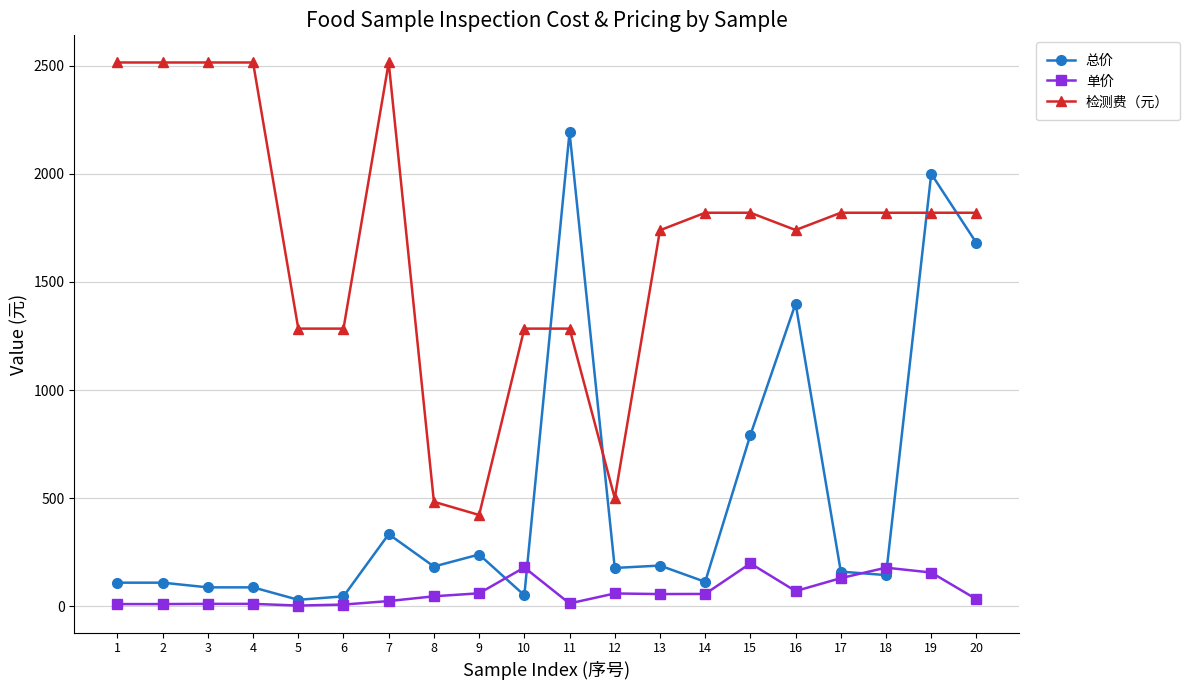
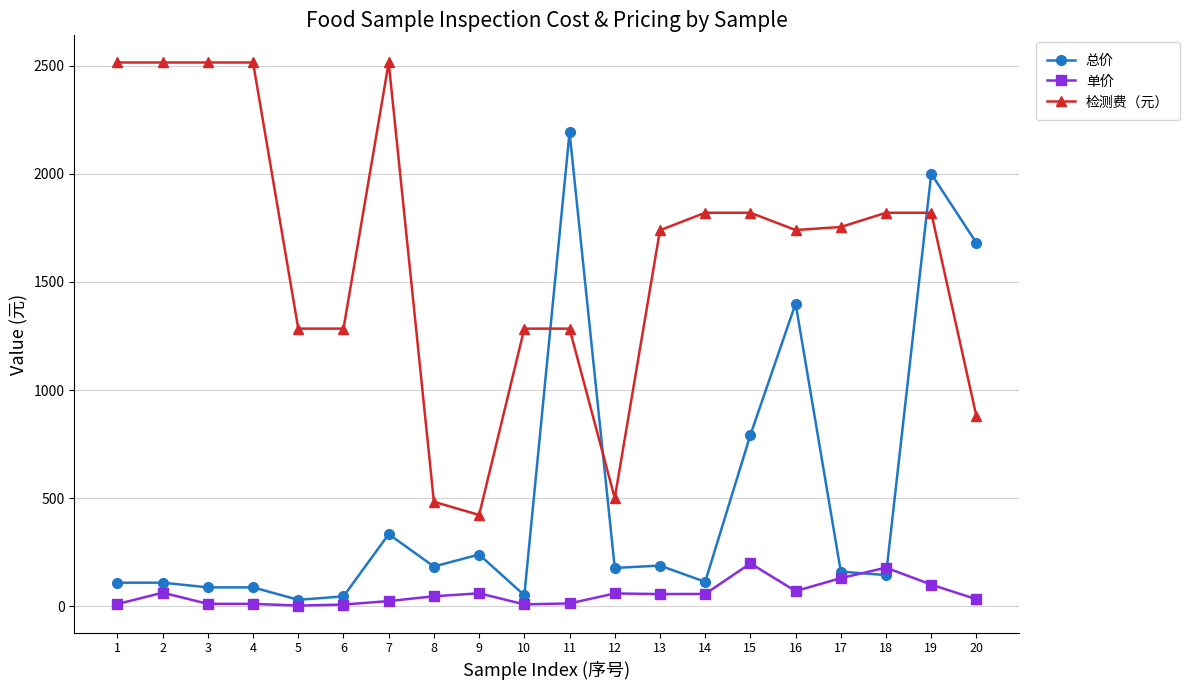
单价, 2: 10 -> 60
单价, 10: 180 -> 10
检测费（元）, 17: 1820 -> 1750
单价, 19: 160 -> 100
检测费（元）, 20: 1820 -> 880
